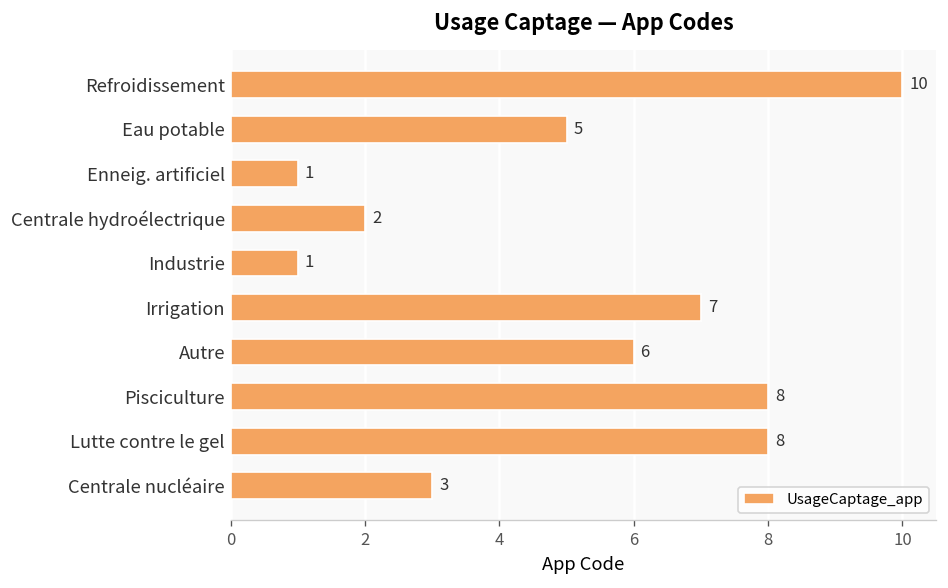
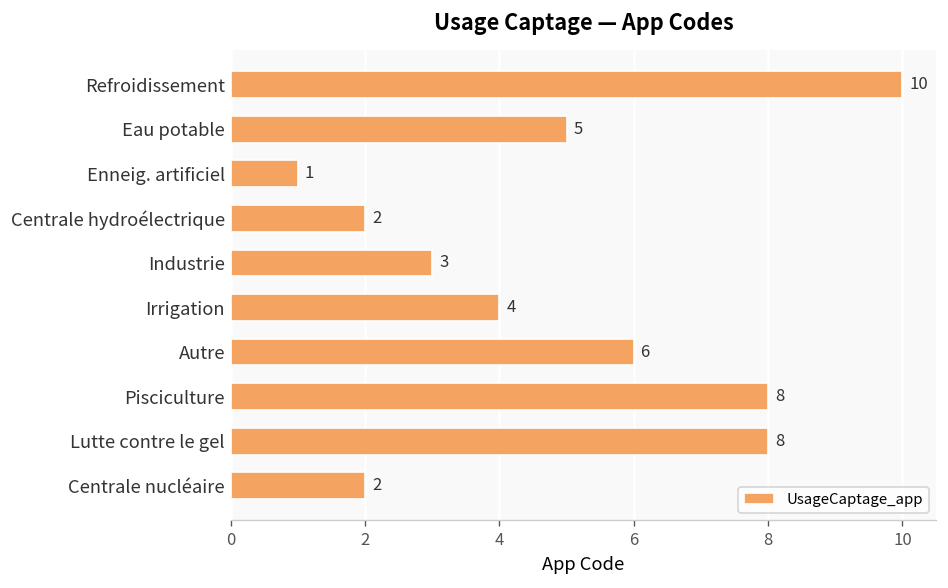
Industrie: 1 -> 3
Irrigation: 7 -> 4
Centrale nucléaire: 3 -> 2
